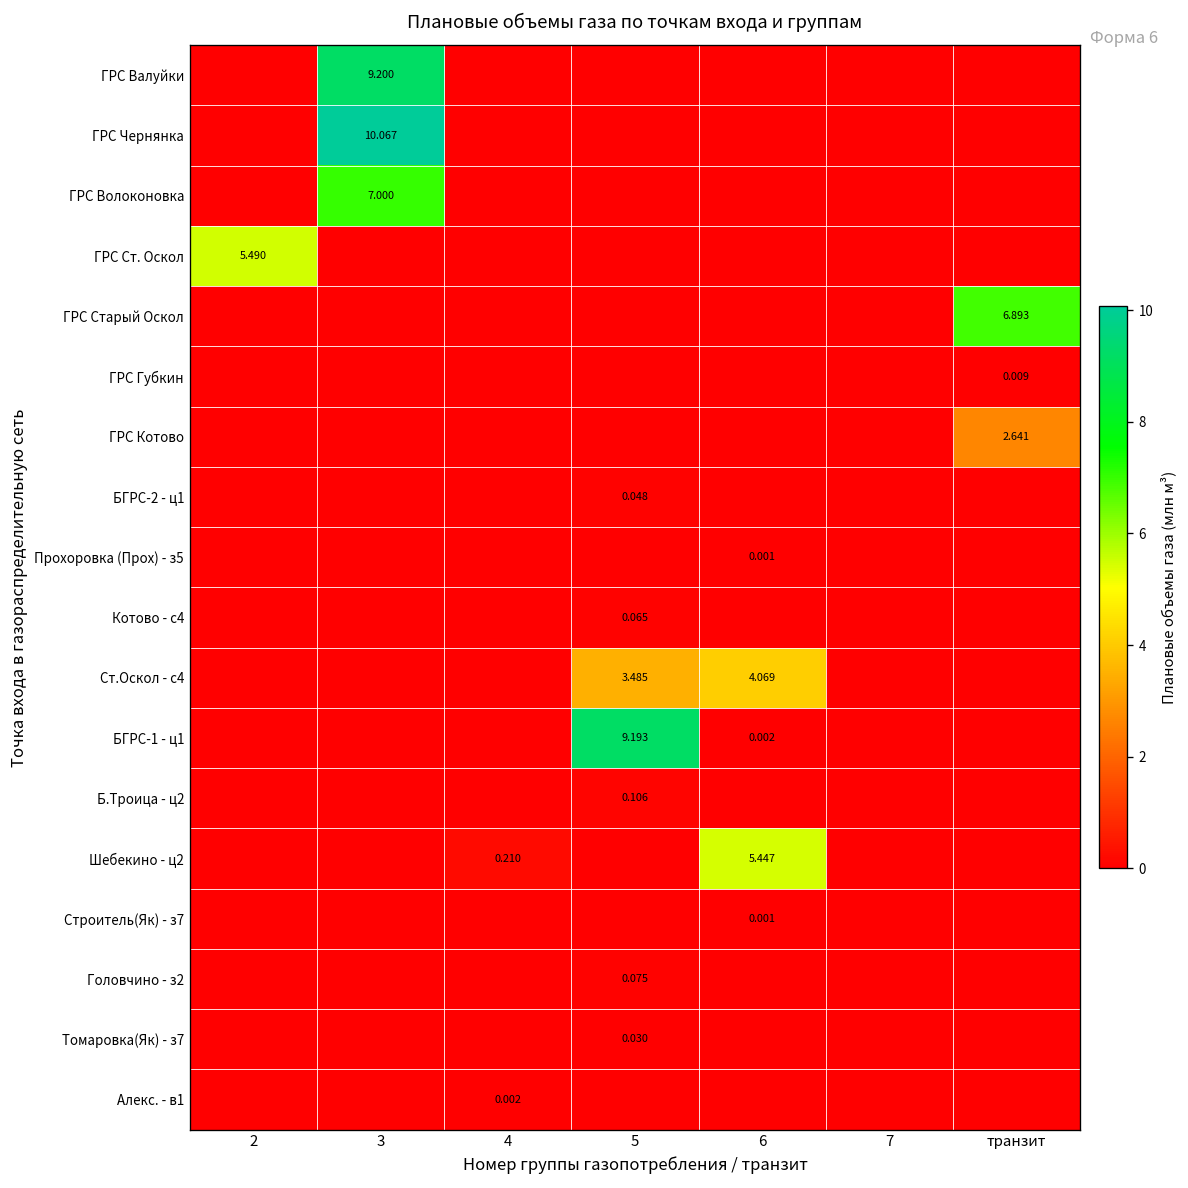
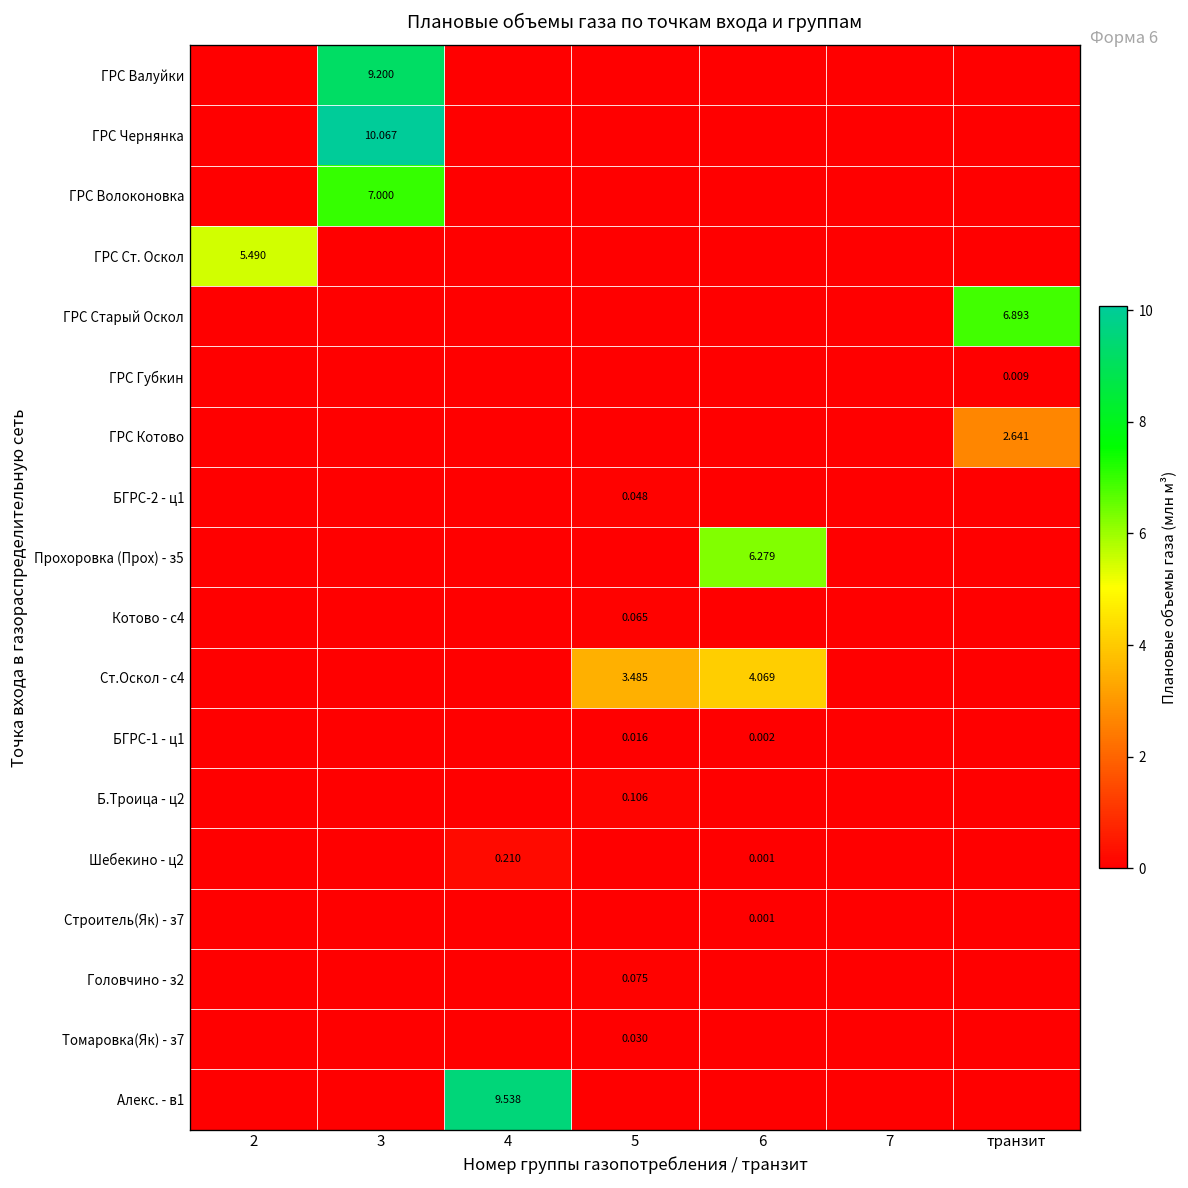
Прохоровка (Прох) - з5, 6: 0.001 -> 6.279
БГРС-1 - ц1, 5: 9.193 -> 0.016
Шебекино - ц2, 6: 5.447 -> 0.001
Алекс. - в1, 4: 0.002 -> 9.538
